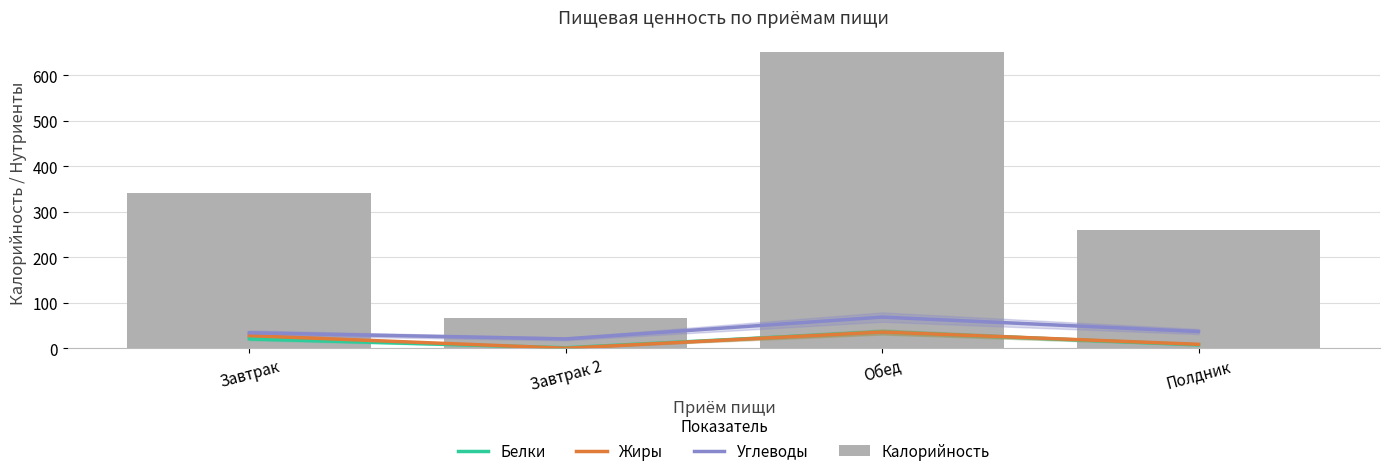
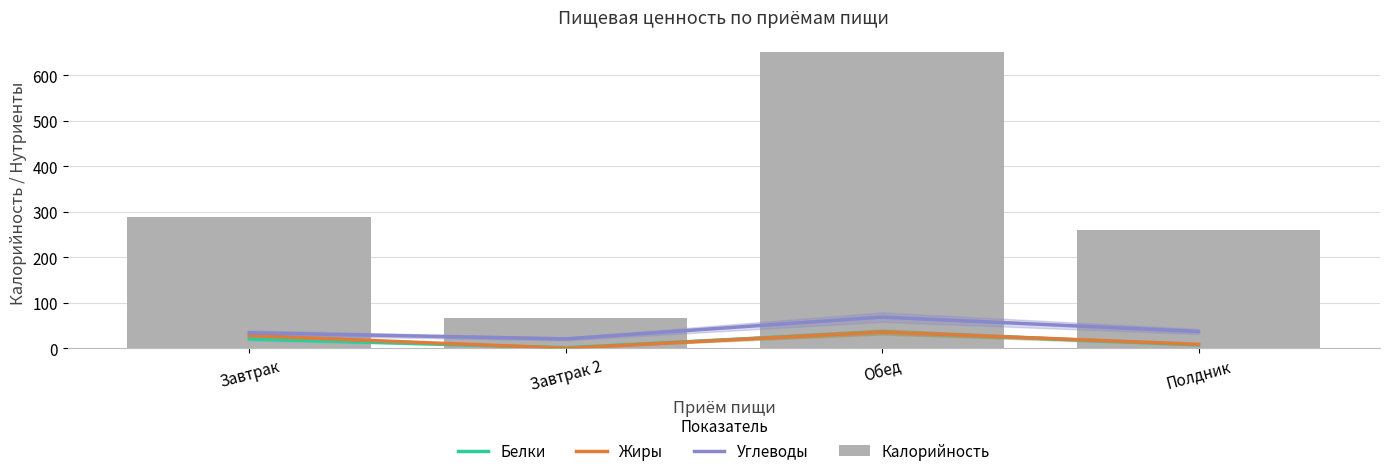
Калорийность, Завтрак: 340 -> 290
